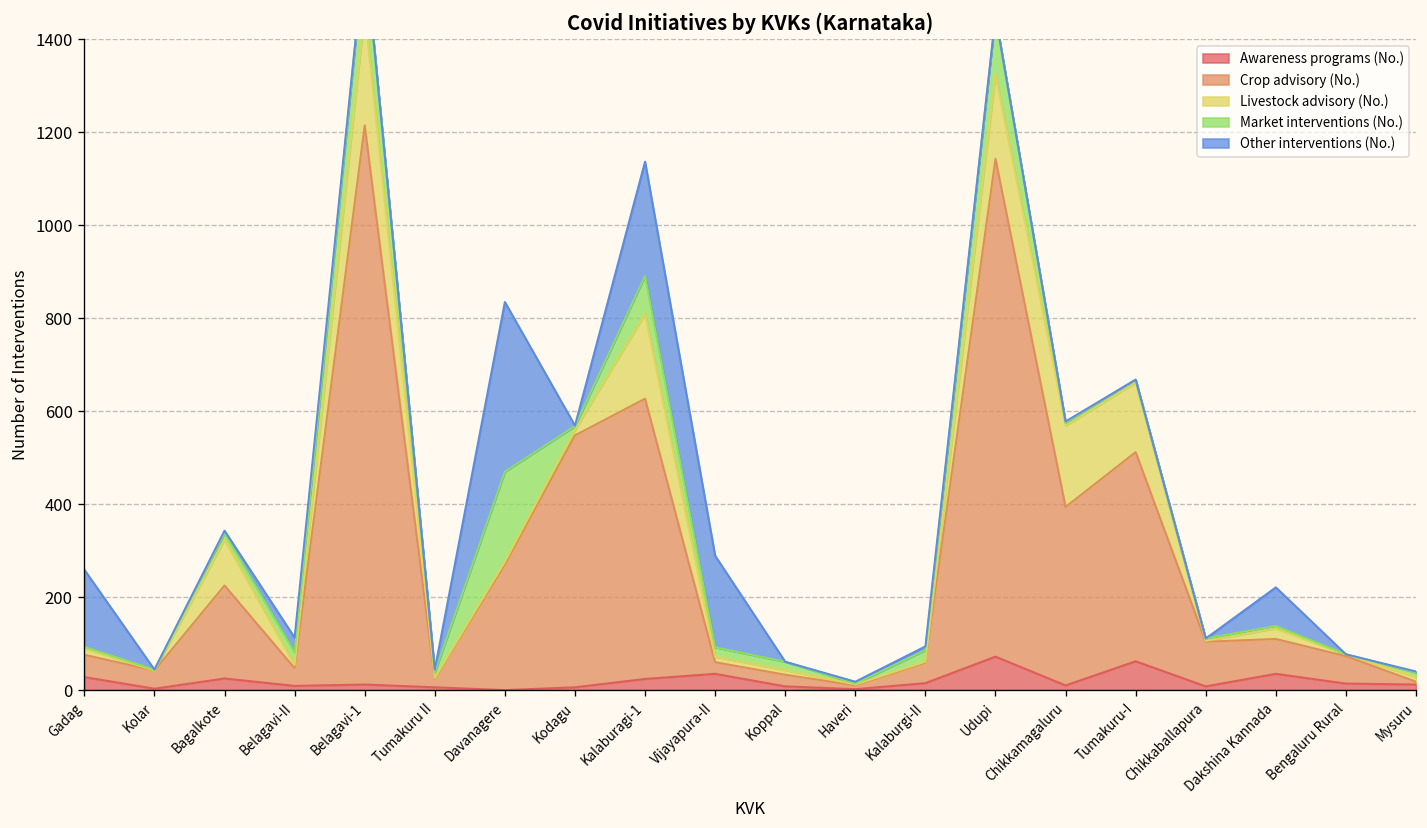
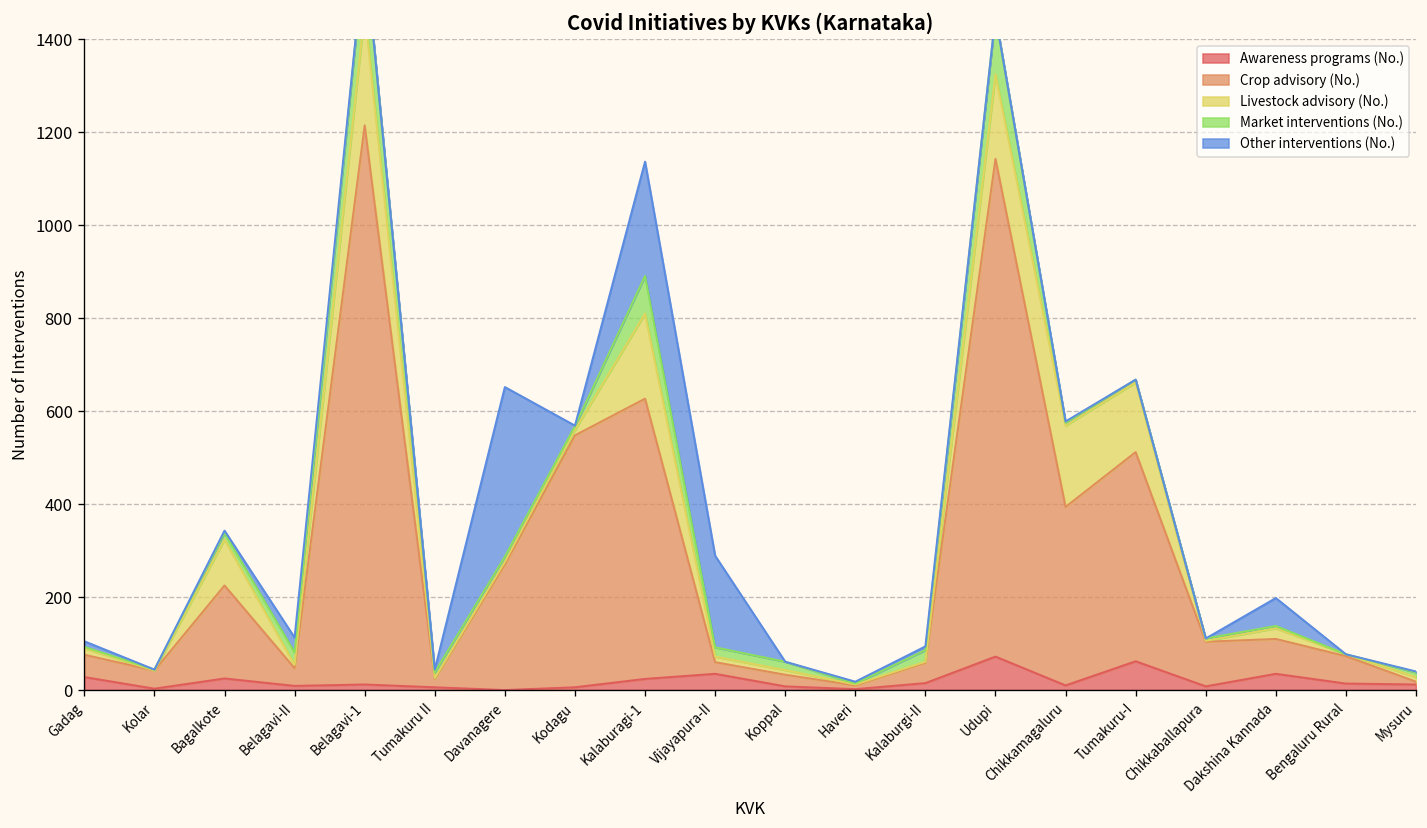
Other interventions (No.), Gadag: 170 -> 10
Market interventions (No.), Davanagere: 190 -> 10
Other interventions (No.), Dakshina Kannada: 80 -> 60
